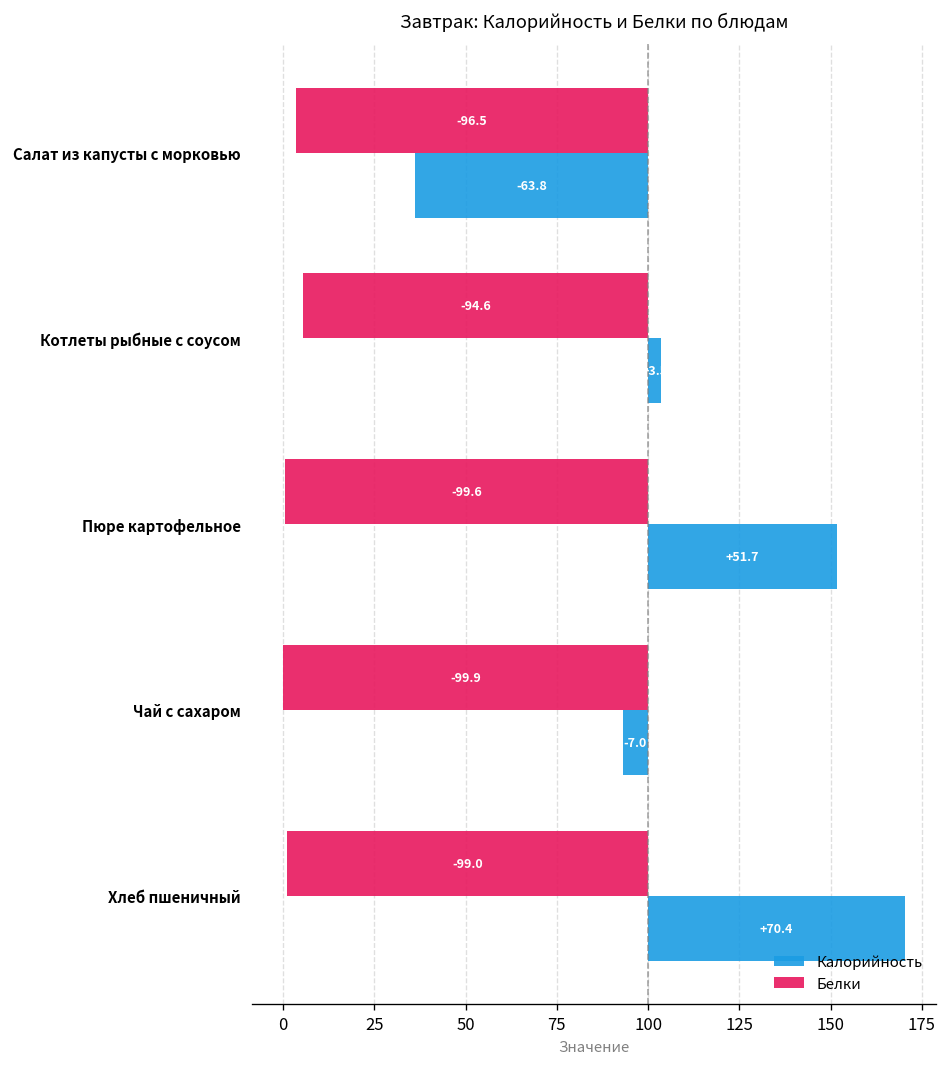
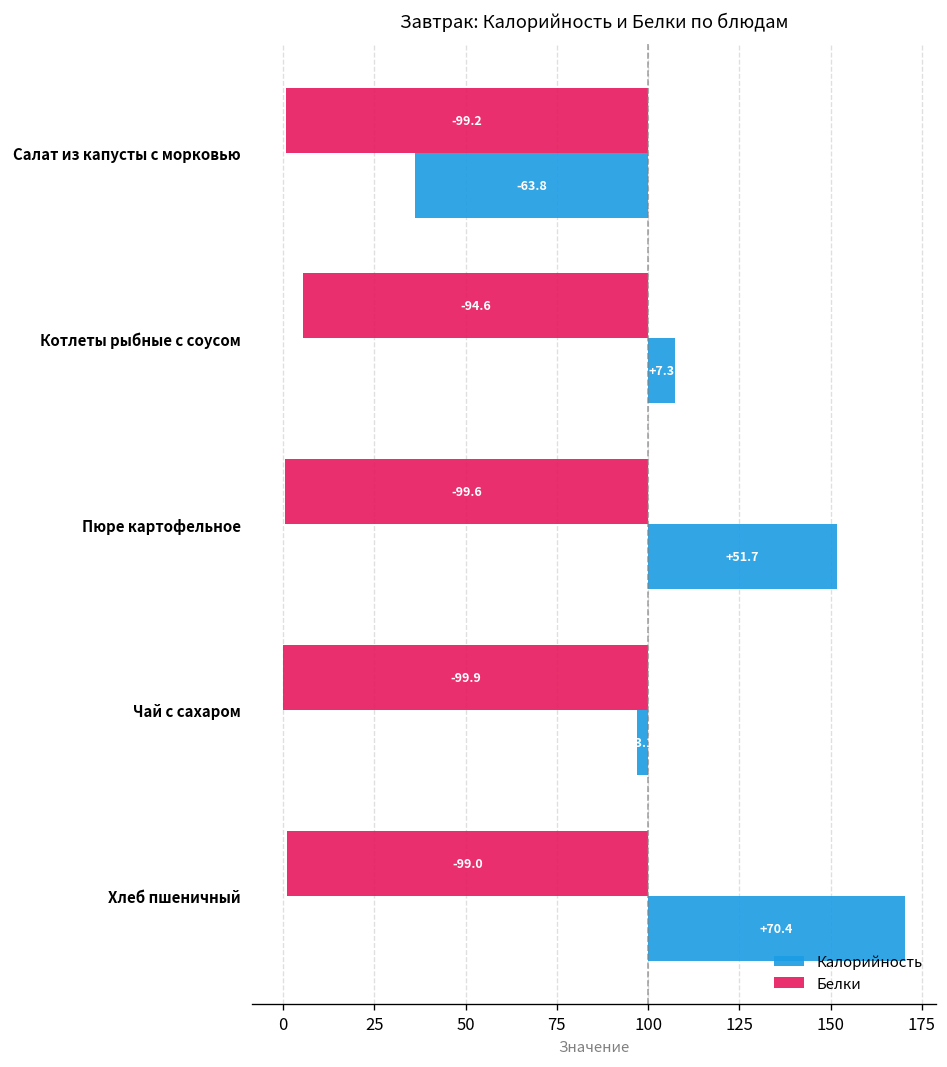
Белки, Салат из капусты с морковью: -96.5 -> -99.2
Калорийность, Котлеты рыбные с соусом: 104 -> 107
Калорийность, Чай с сахаром: 93 -> 97
